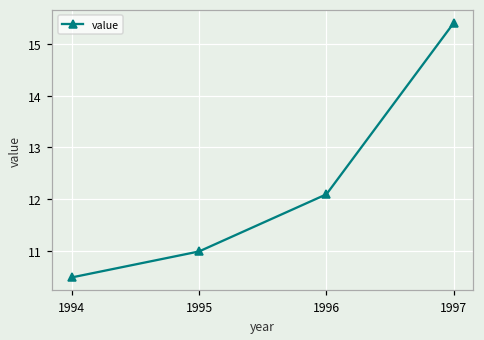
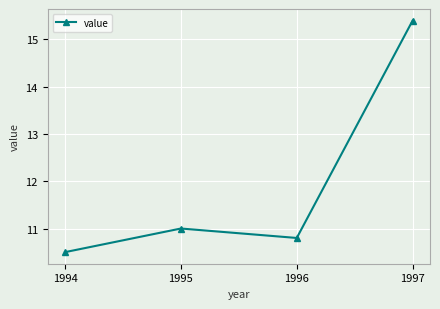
1996: 12.1 -> 10.8
